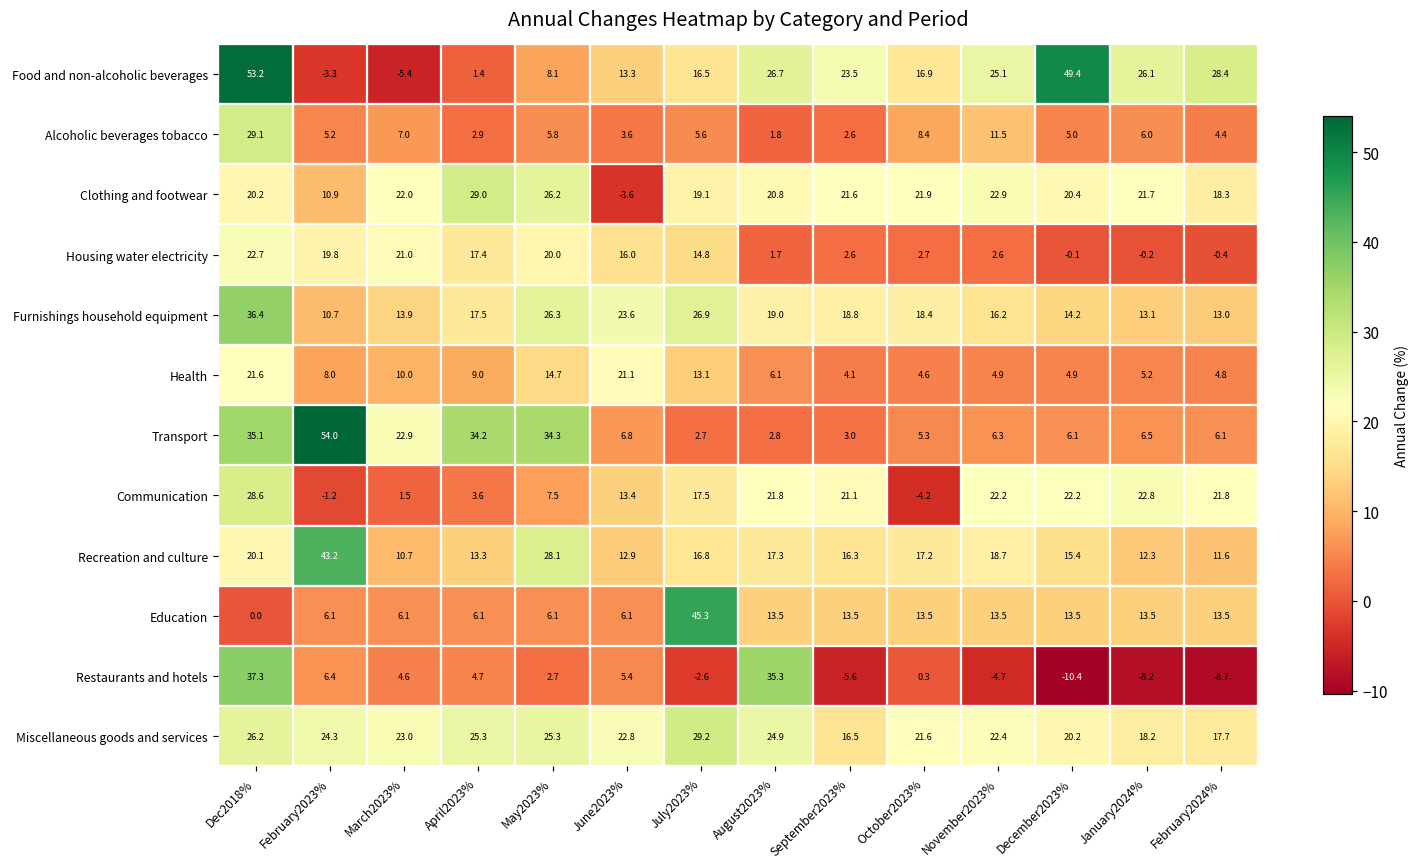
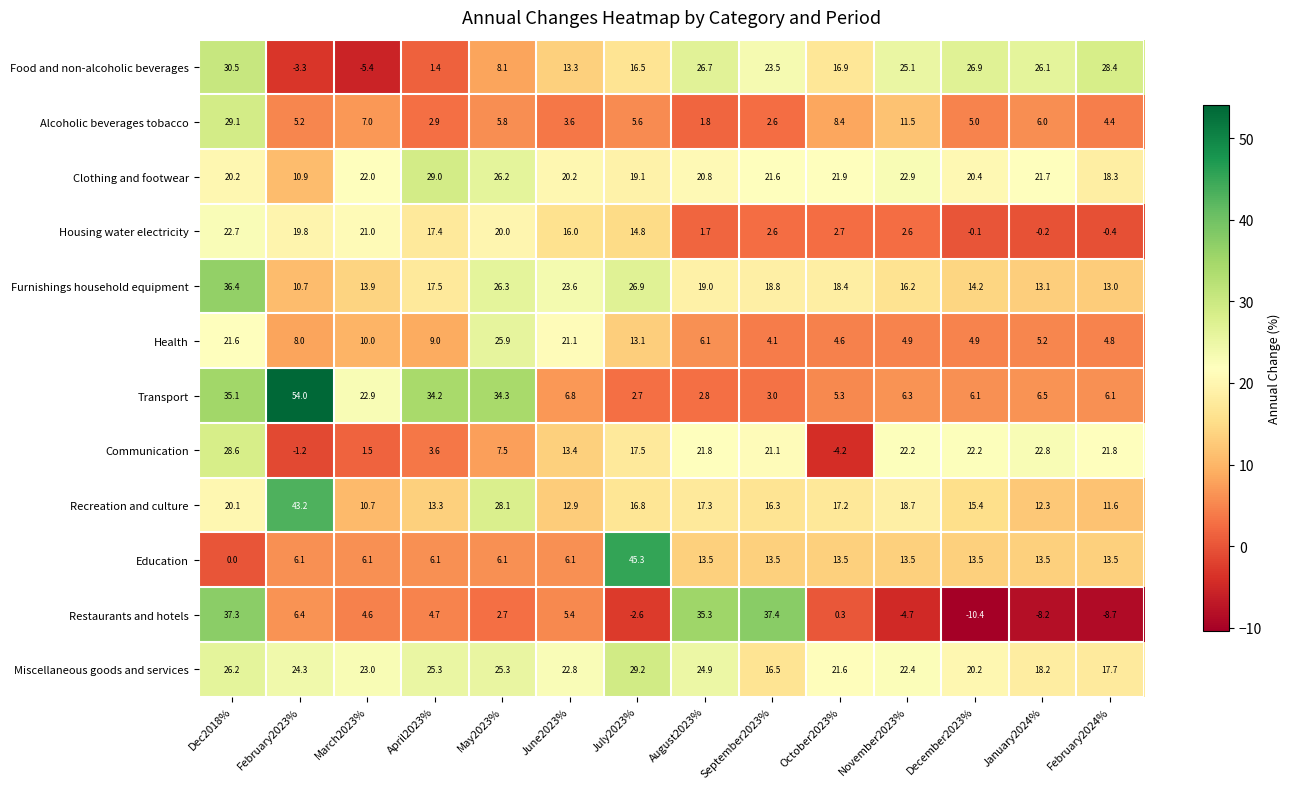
Food and non-alcoholic beverages, Dec2018%: 53.2 -> 30.5
Food and non-alcoholic beverages, December2023%: 49.4 -> 26.9
Clothing and footwear, June2023%: -3.6 -> 20.2
Health, May2023%: 14.7 -> 25.9
Restaurants and hotels, September2023%: -5.6 -> 37.4
